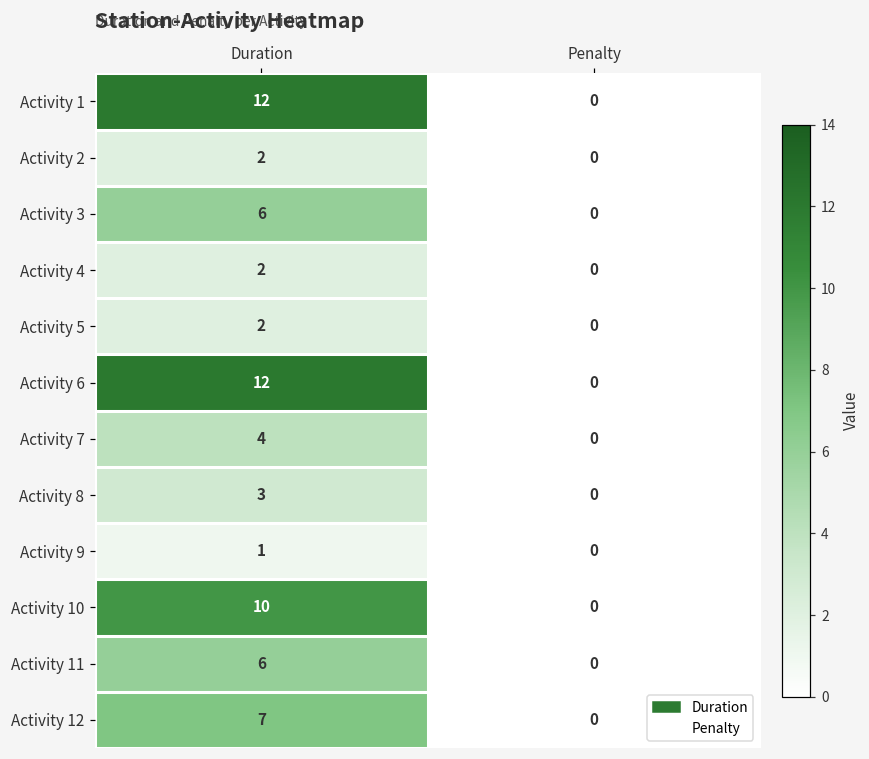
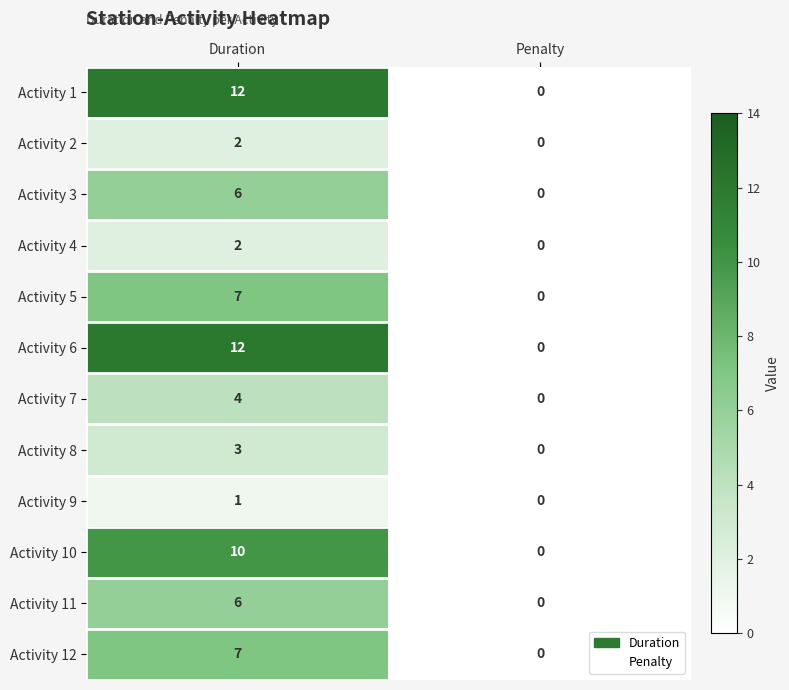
Activity 5, Duration: 2 -> 7
